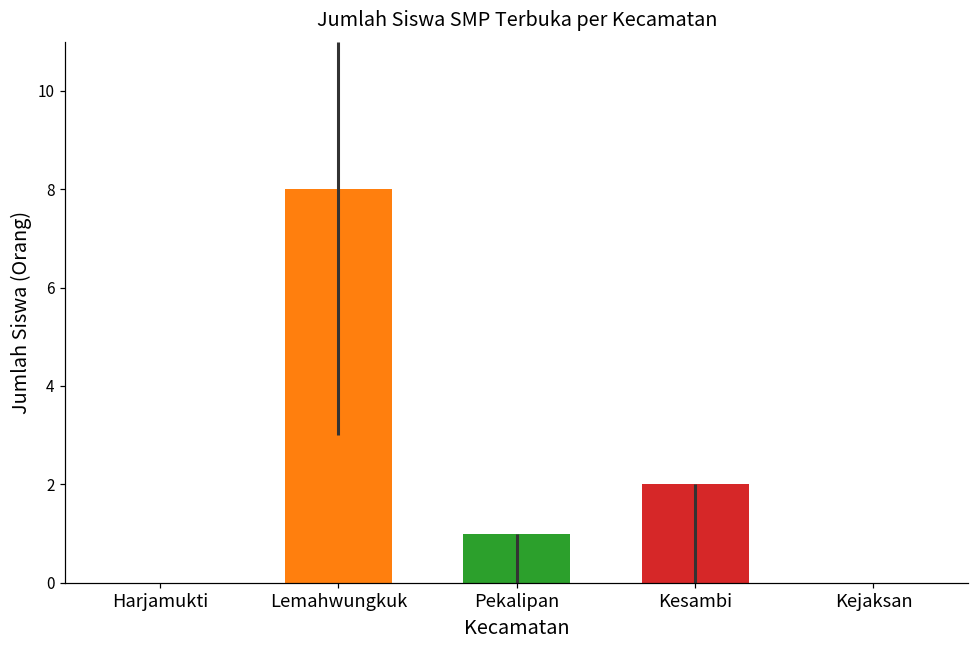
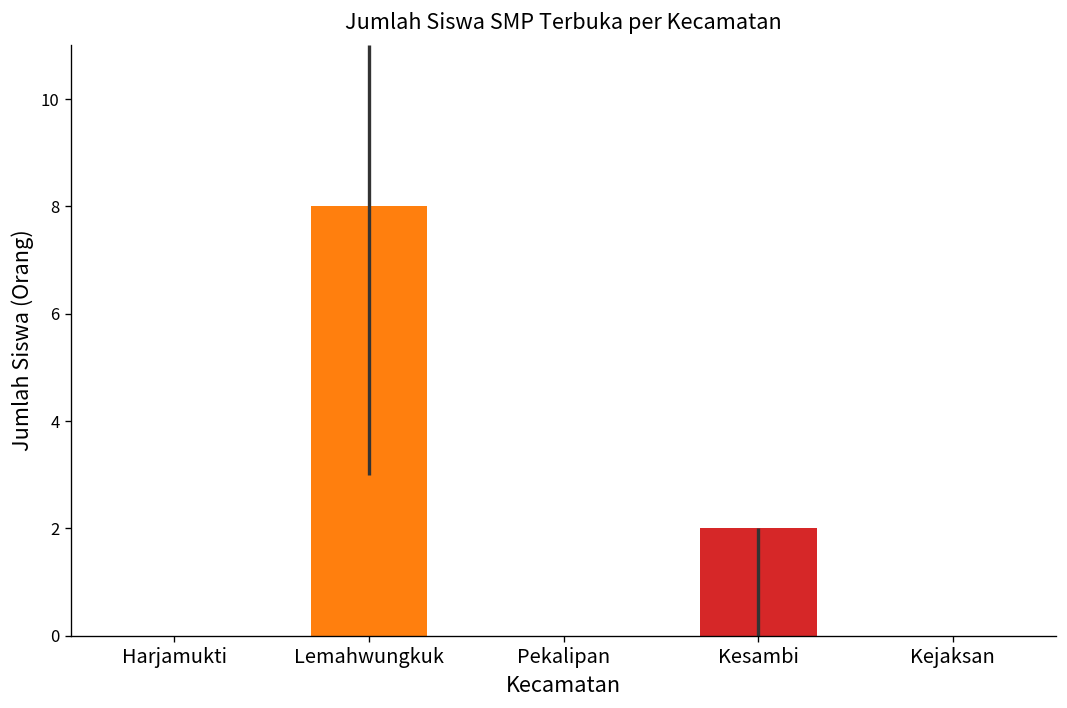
Pekalipan: 1 -> 0
